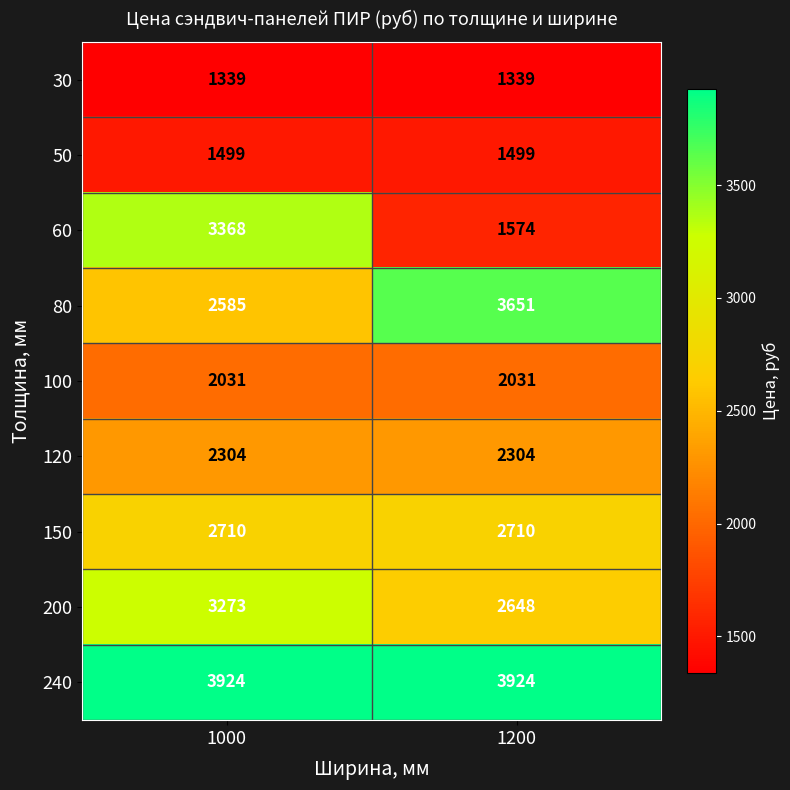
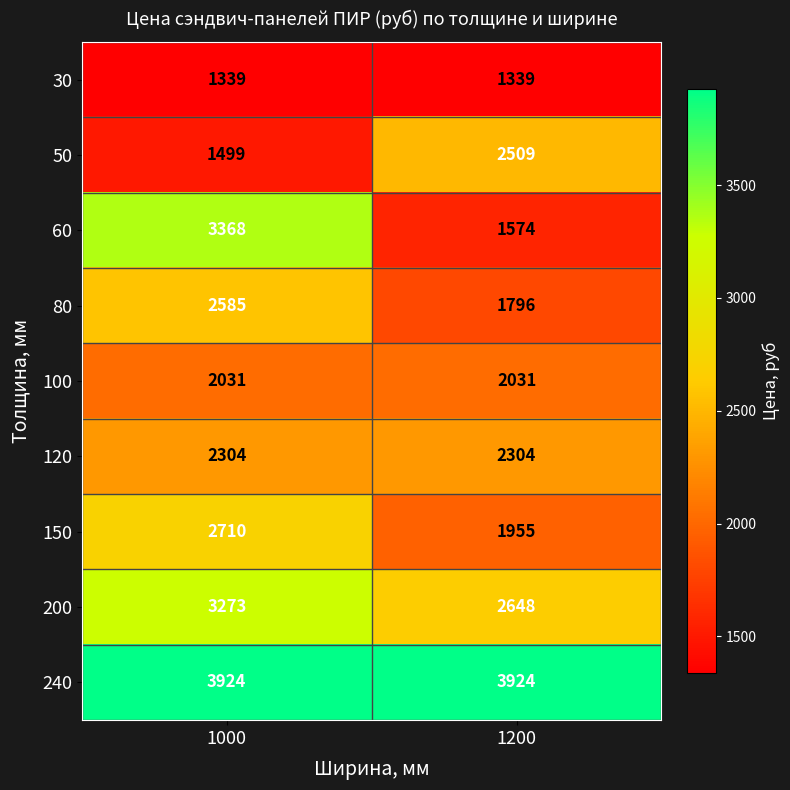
50, 1200: 1499 -> 2509
80, 1200: 3651 -> 1796
150, 1200: 2710 -> 1955
